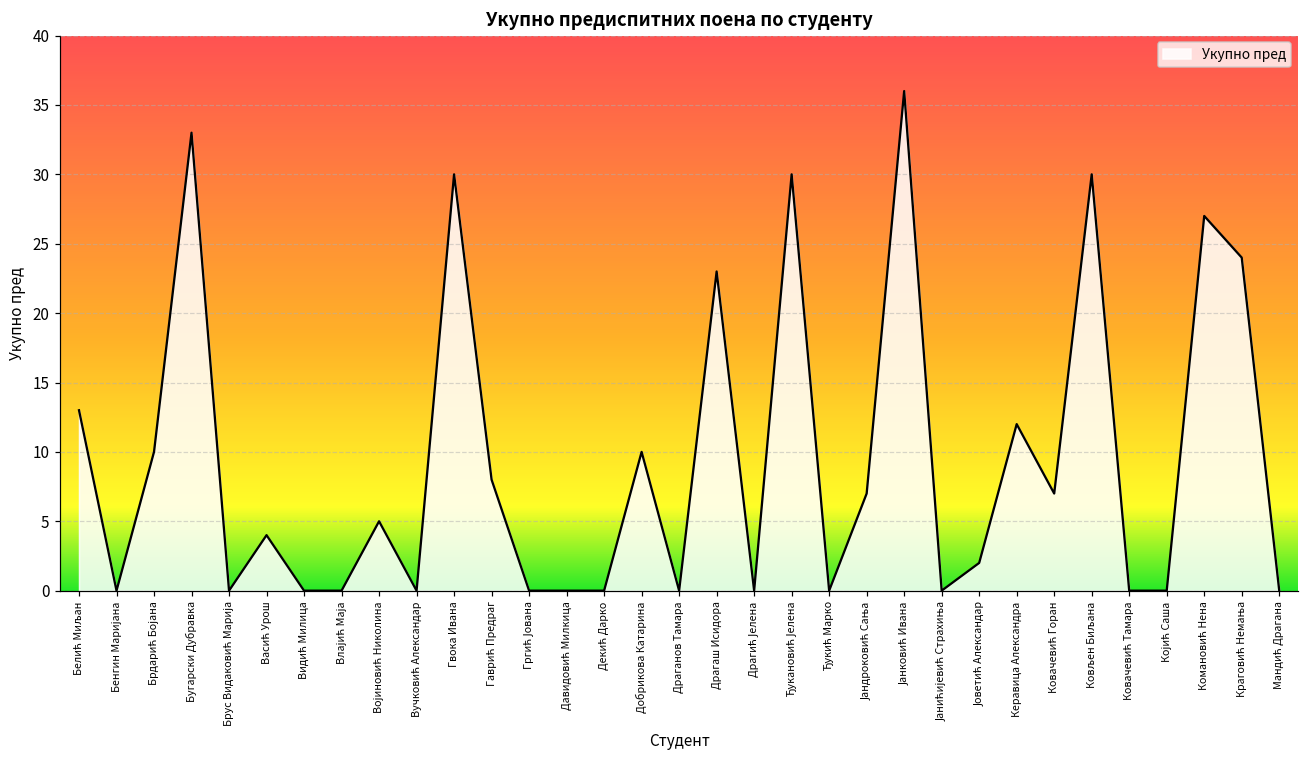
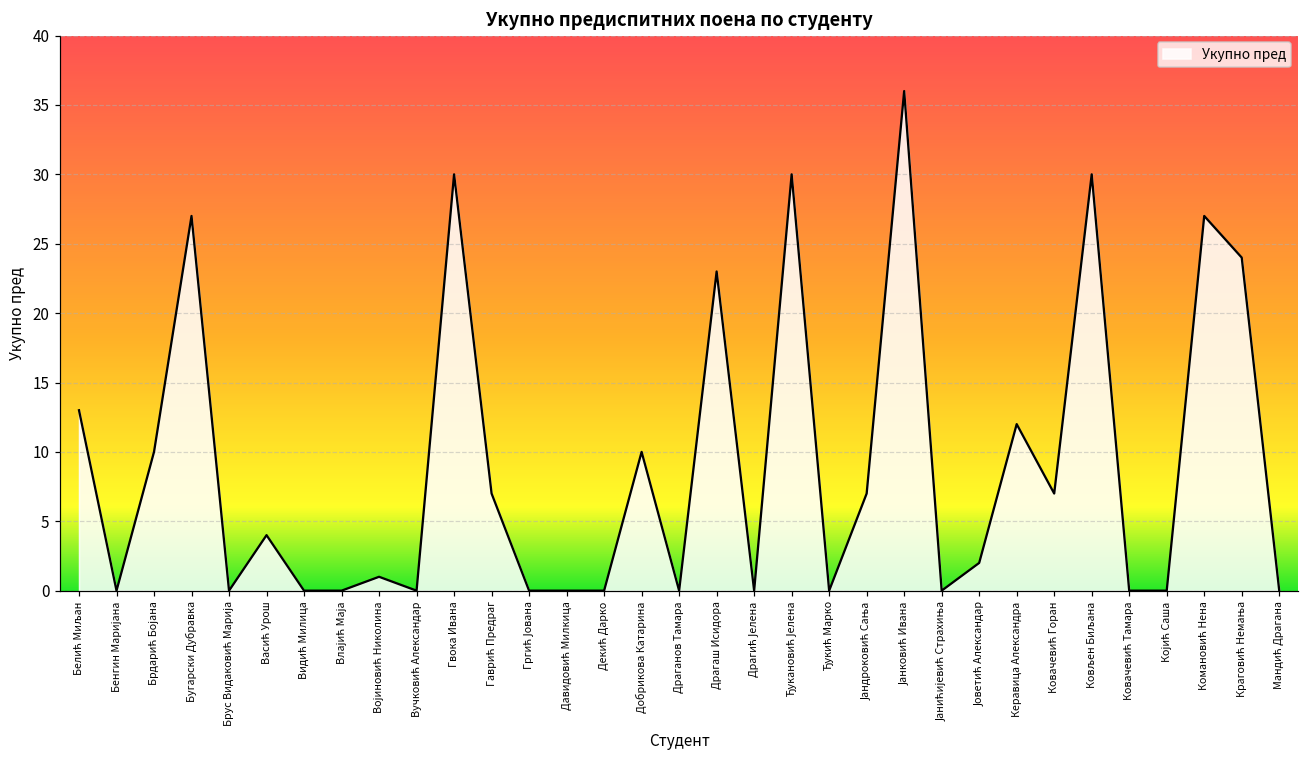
Бугарски Дубравка: 33 -> 27
Војиновић Николина: 5 -> 1
Гаврић Предраг: 8 -> 7
